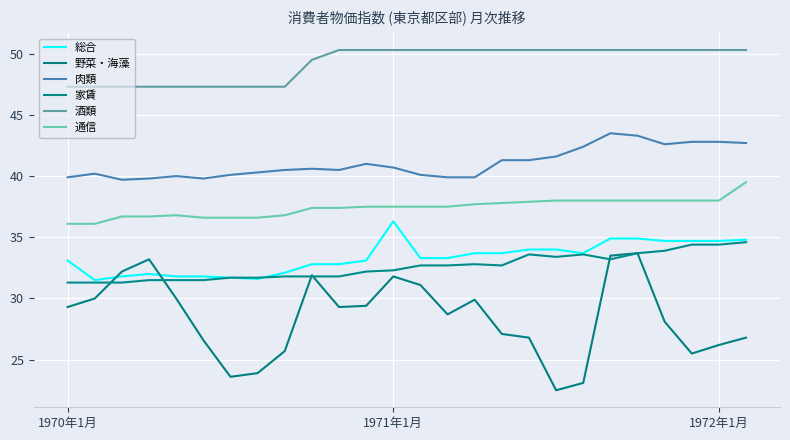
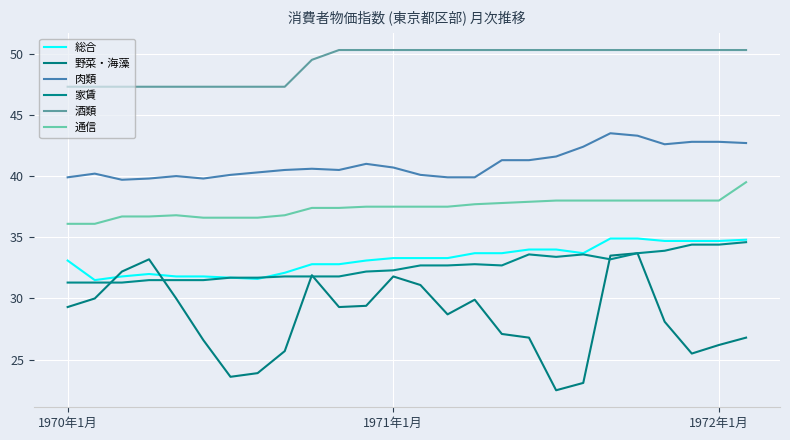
総合, 1971年1月: 36.3 -> 33.3
